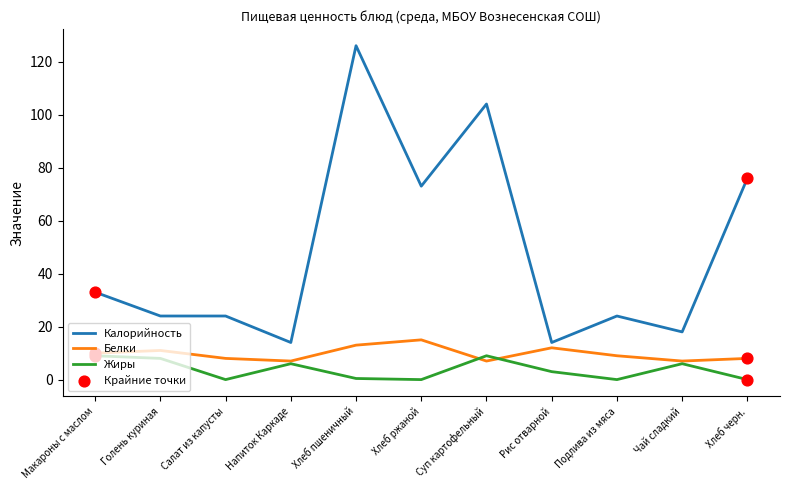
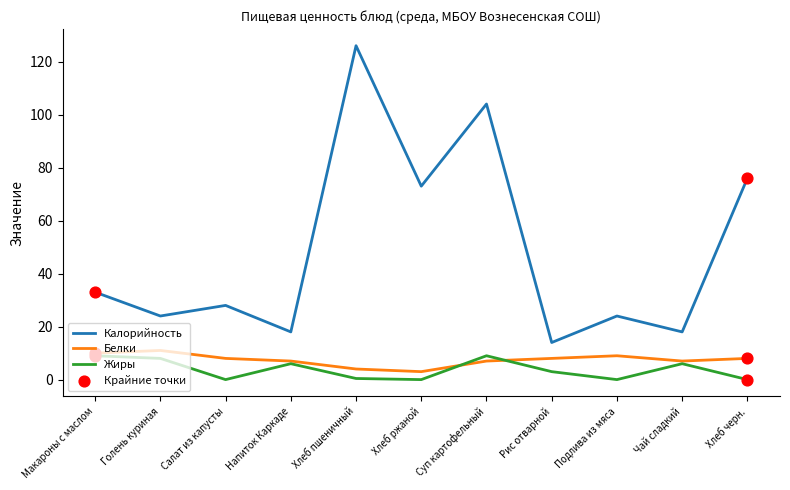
Калорийность, Салат из капусты: 24 -> 28
Калорийность, Напиток Каркаде: 14 -> 18
Белки, Хлеб пшеничный: 13 -> 4
Белки, Хлеб ржаной: 15 -> 3
Белки, Рис отварной: 12 -> 8
